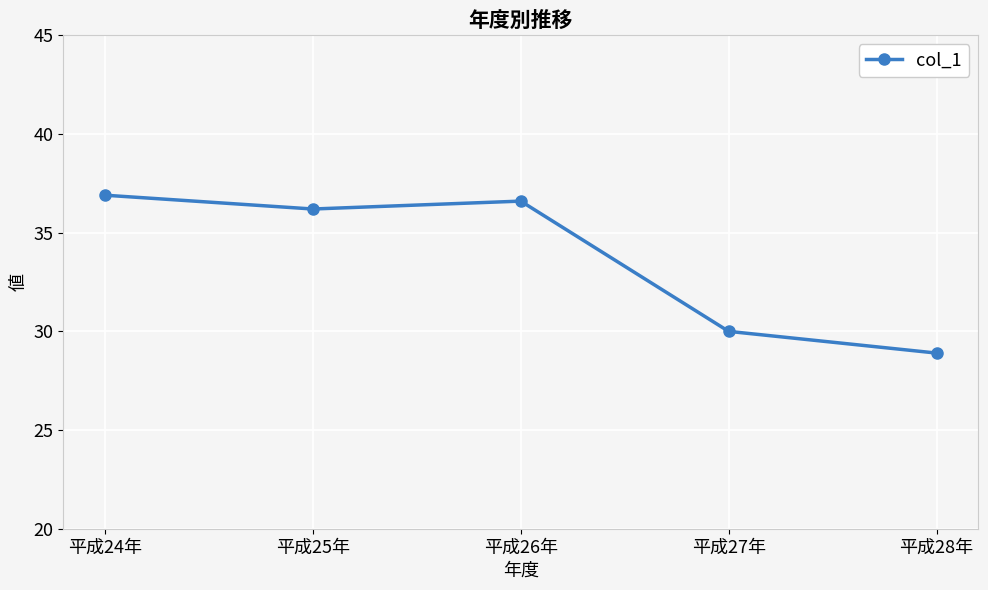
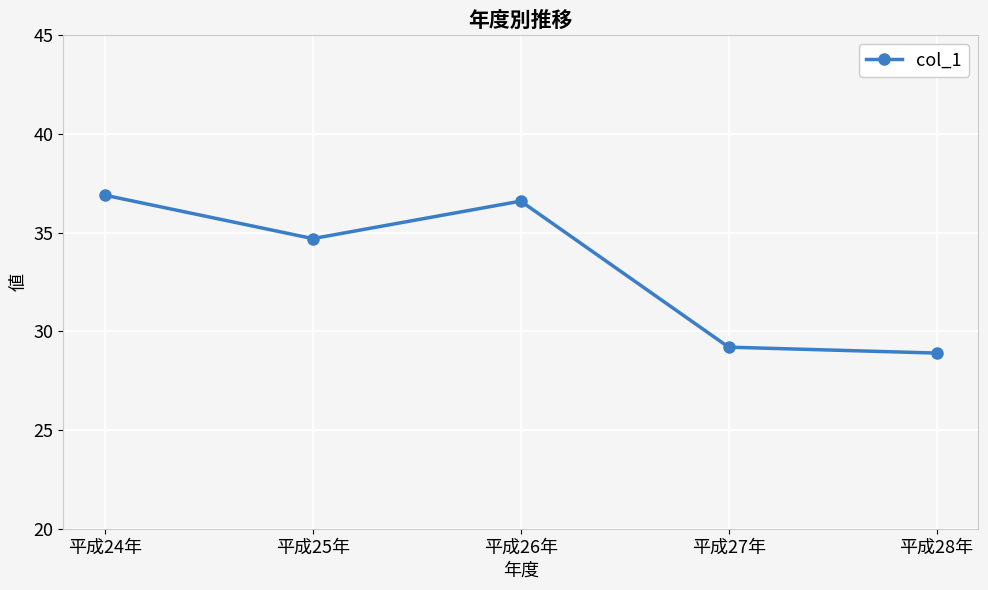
平成25年: 36.2 -> 34.7
平成27年: 30.0 -> 29.2
